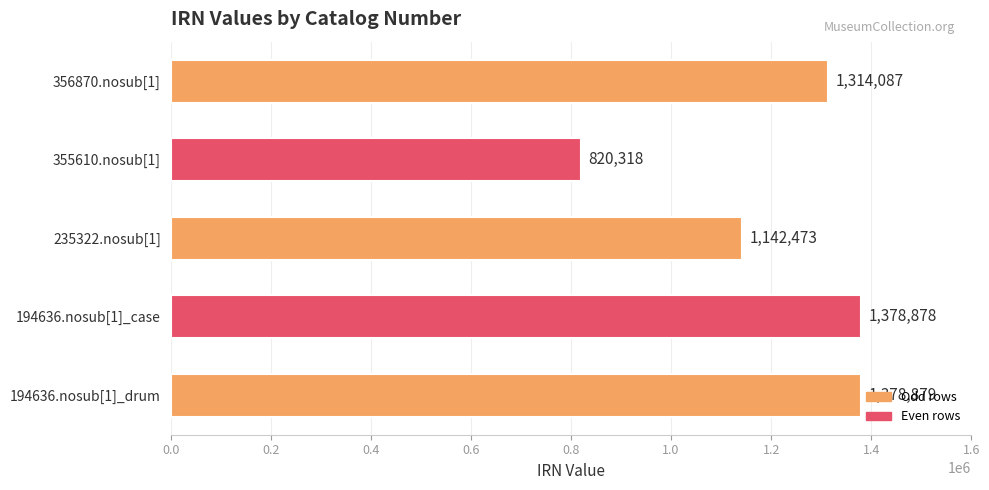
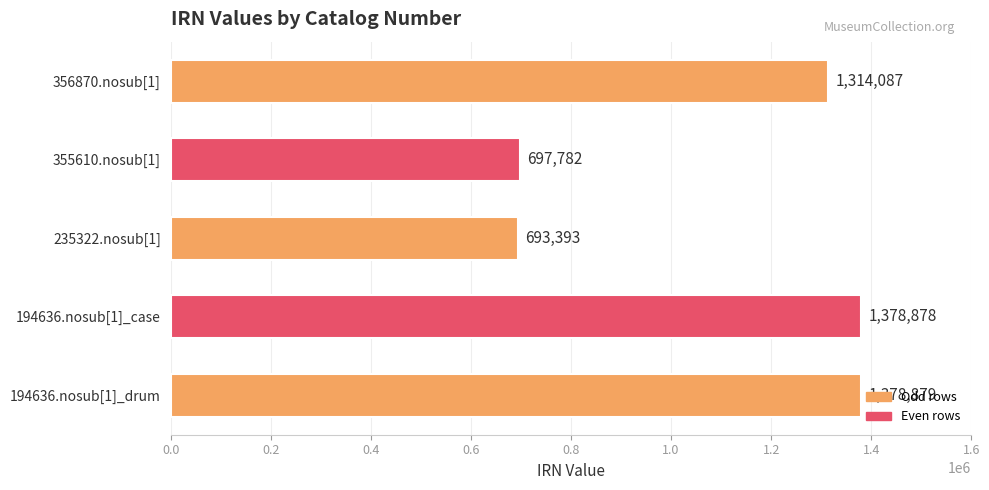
355610.nosub[1]: 820,318 -> 697,782
235322.nosub[1]: 1,142,473 -> 693,393
